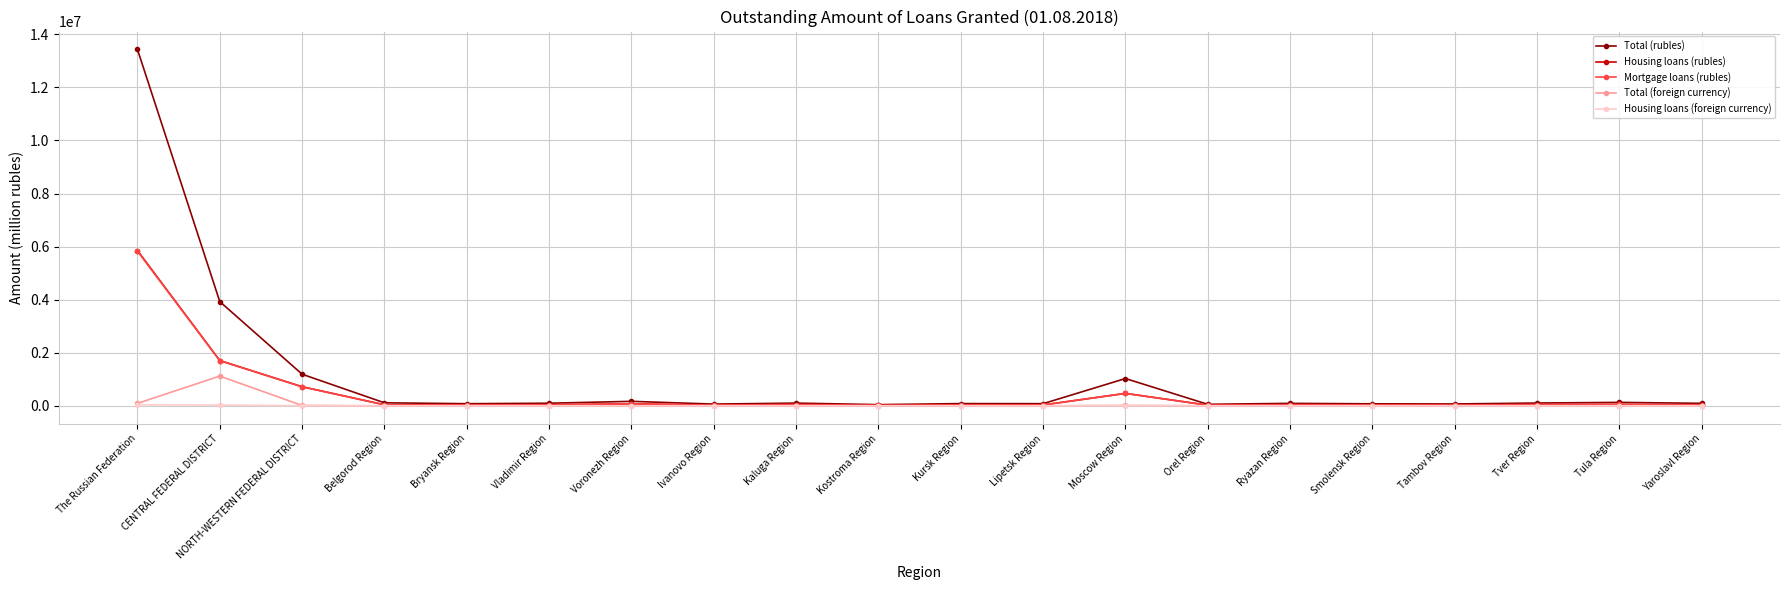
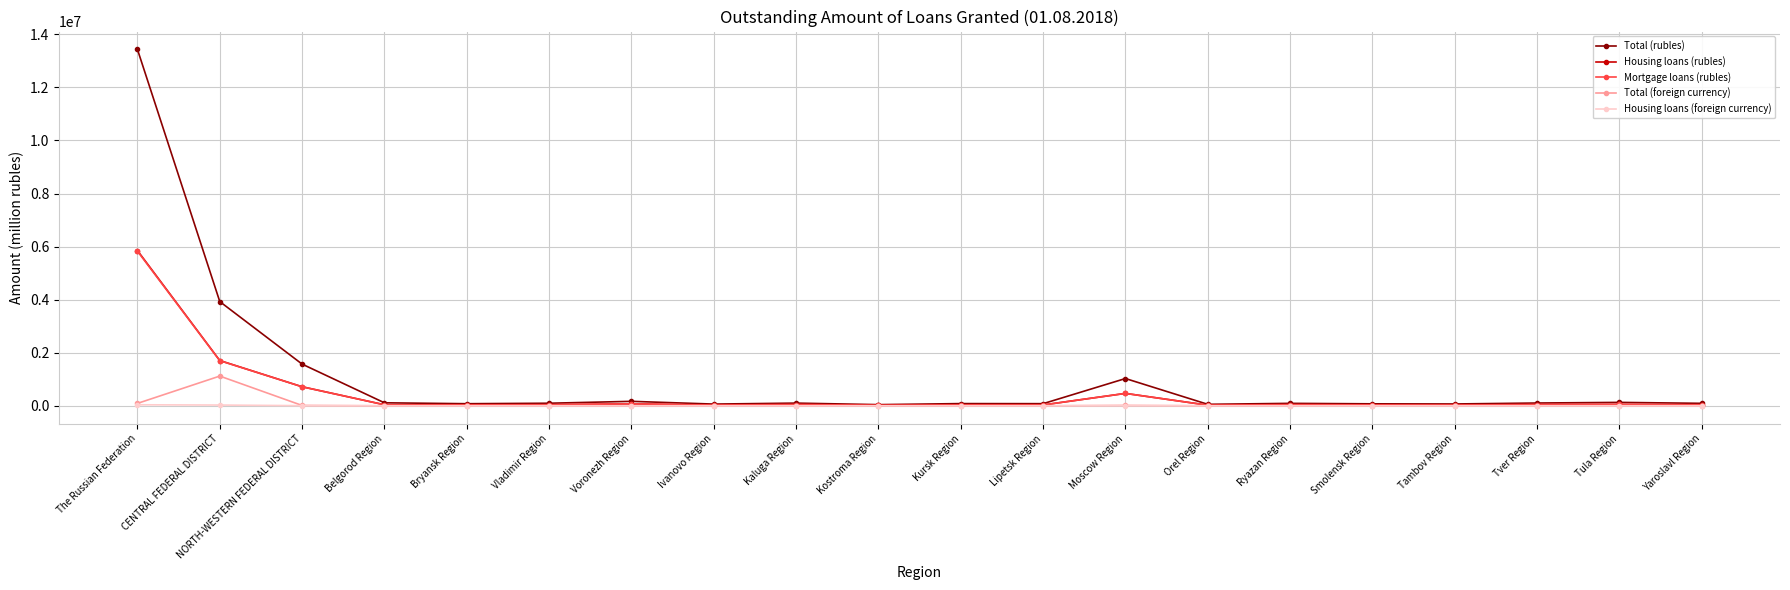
Total (rubles), NORTH-WESTERN FEDERAL DISTRICT: 1200000 -> 1600000
